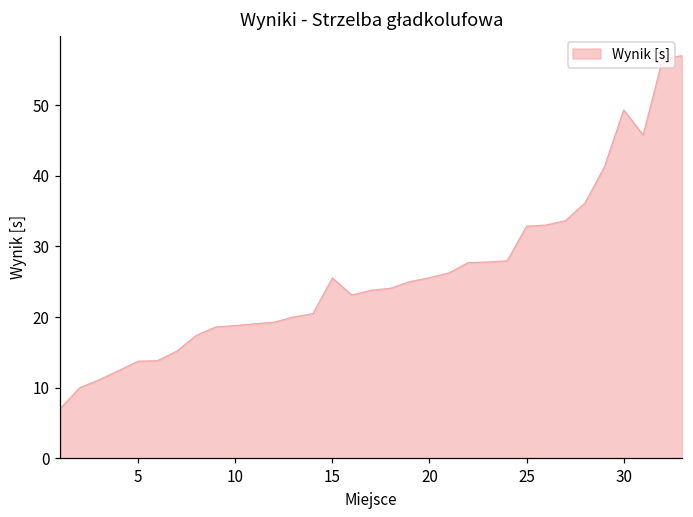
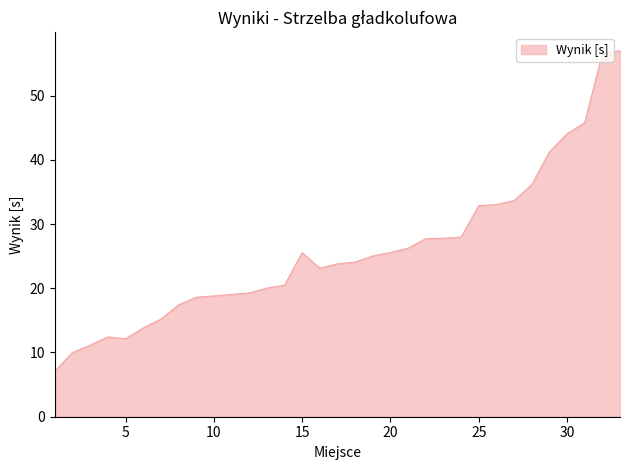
5: 14 -> 12
30: 49 -> 44
